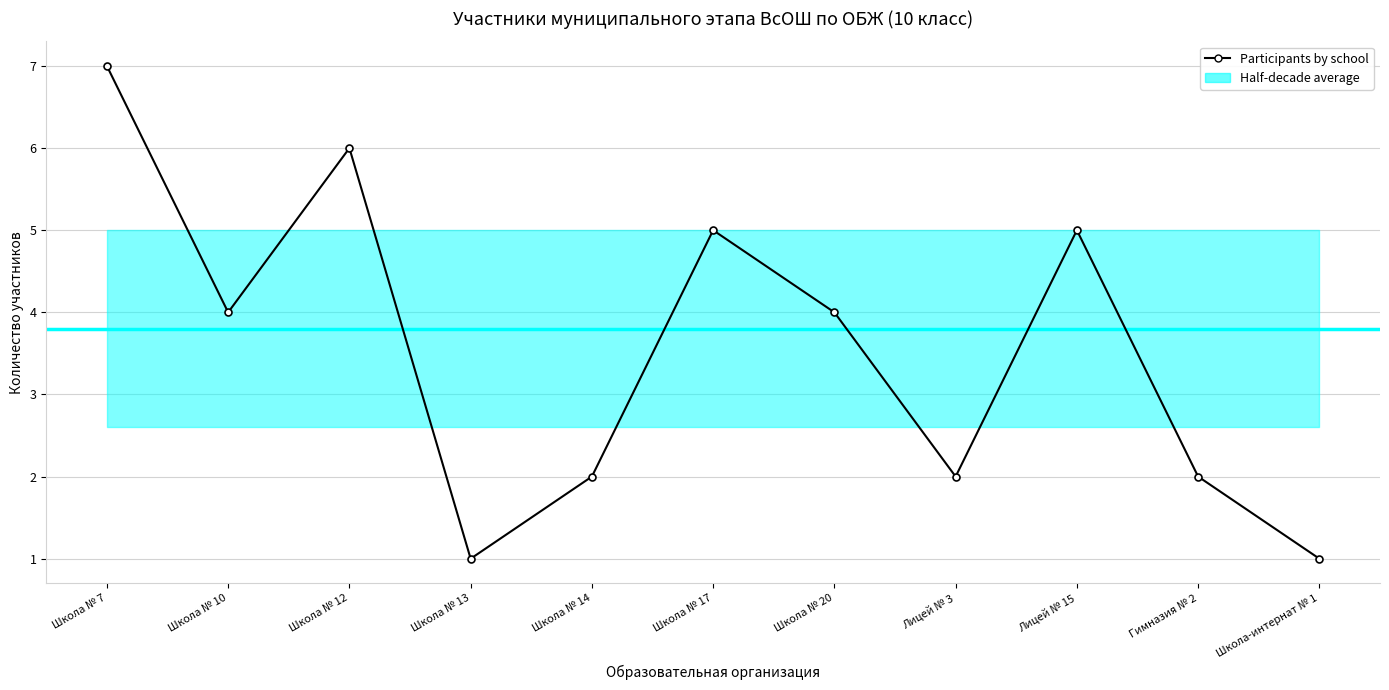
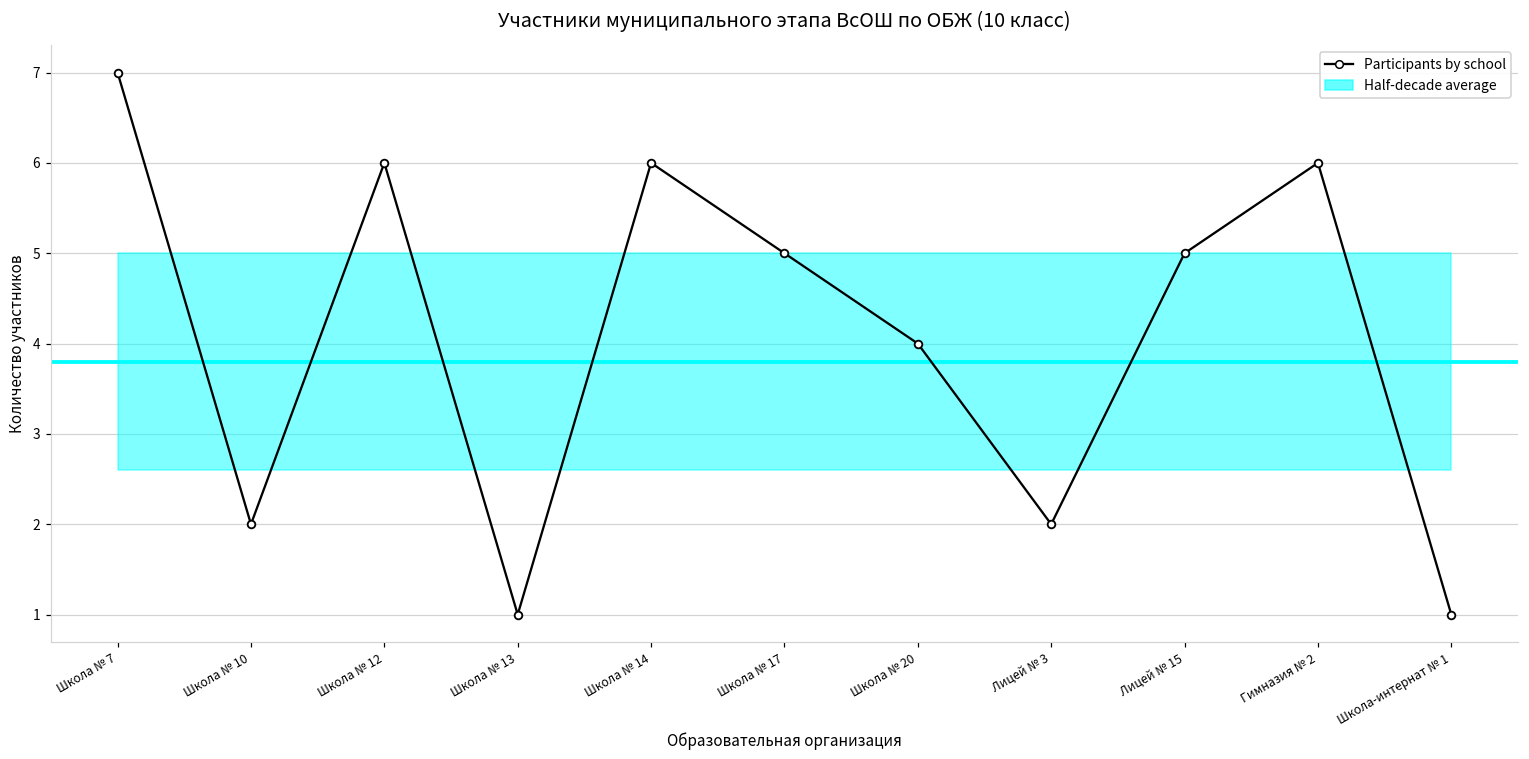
Participants by school, Школа № 10: 4 -> 2
Participants by school, Школа № 14: 2 -> 6
Participants by school, Гимназия № 2: 2 -> 6
